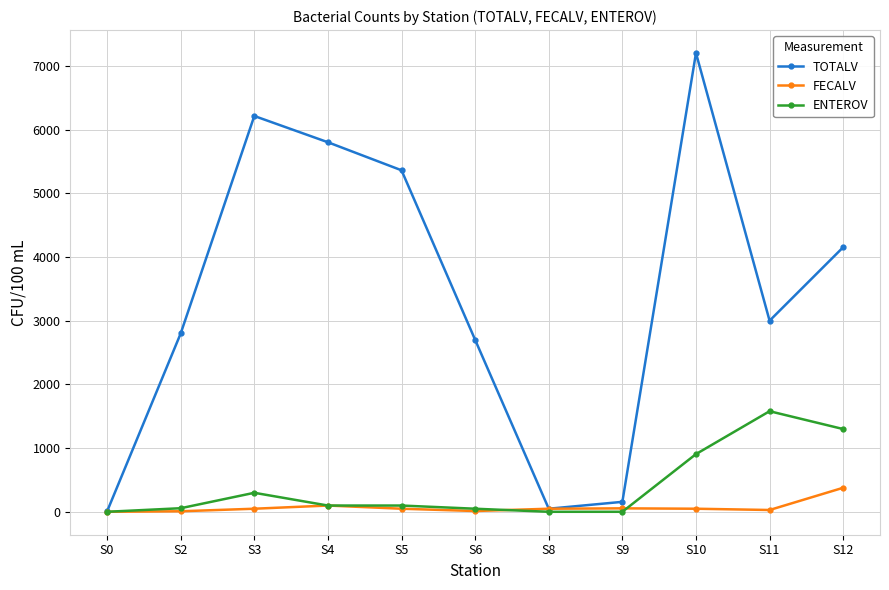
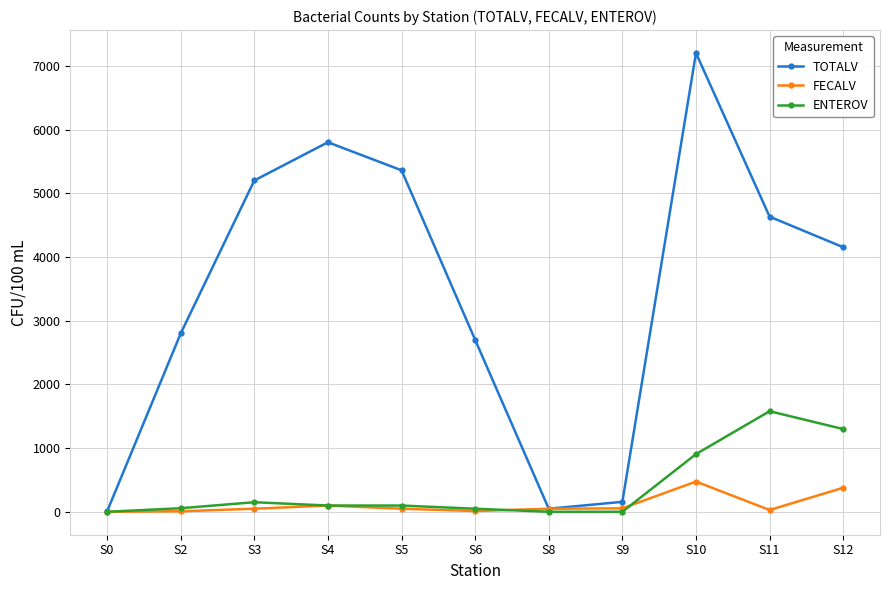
TOTALV, S3: 6200 -> 5200
ENTEROV, S3: 300 -> 200
FECALV, S10: 100 -> 500
TOTALV, S11: 3000 -> 4600
